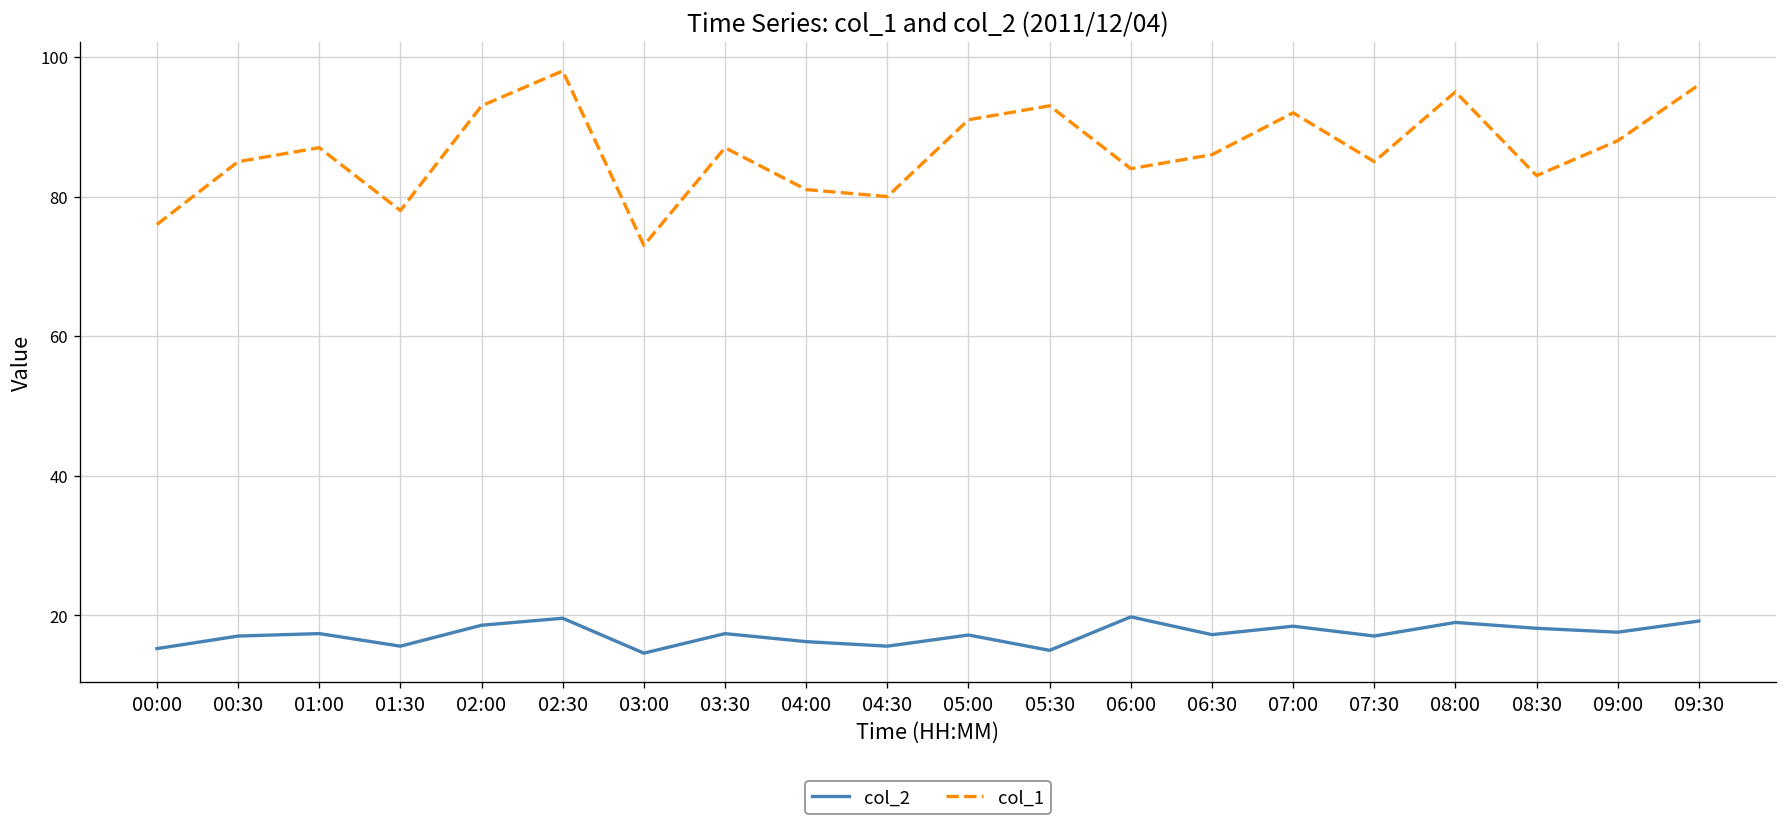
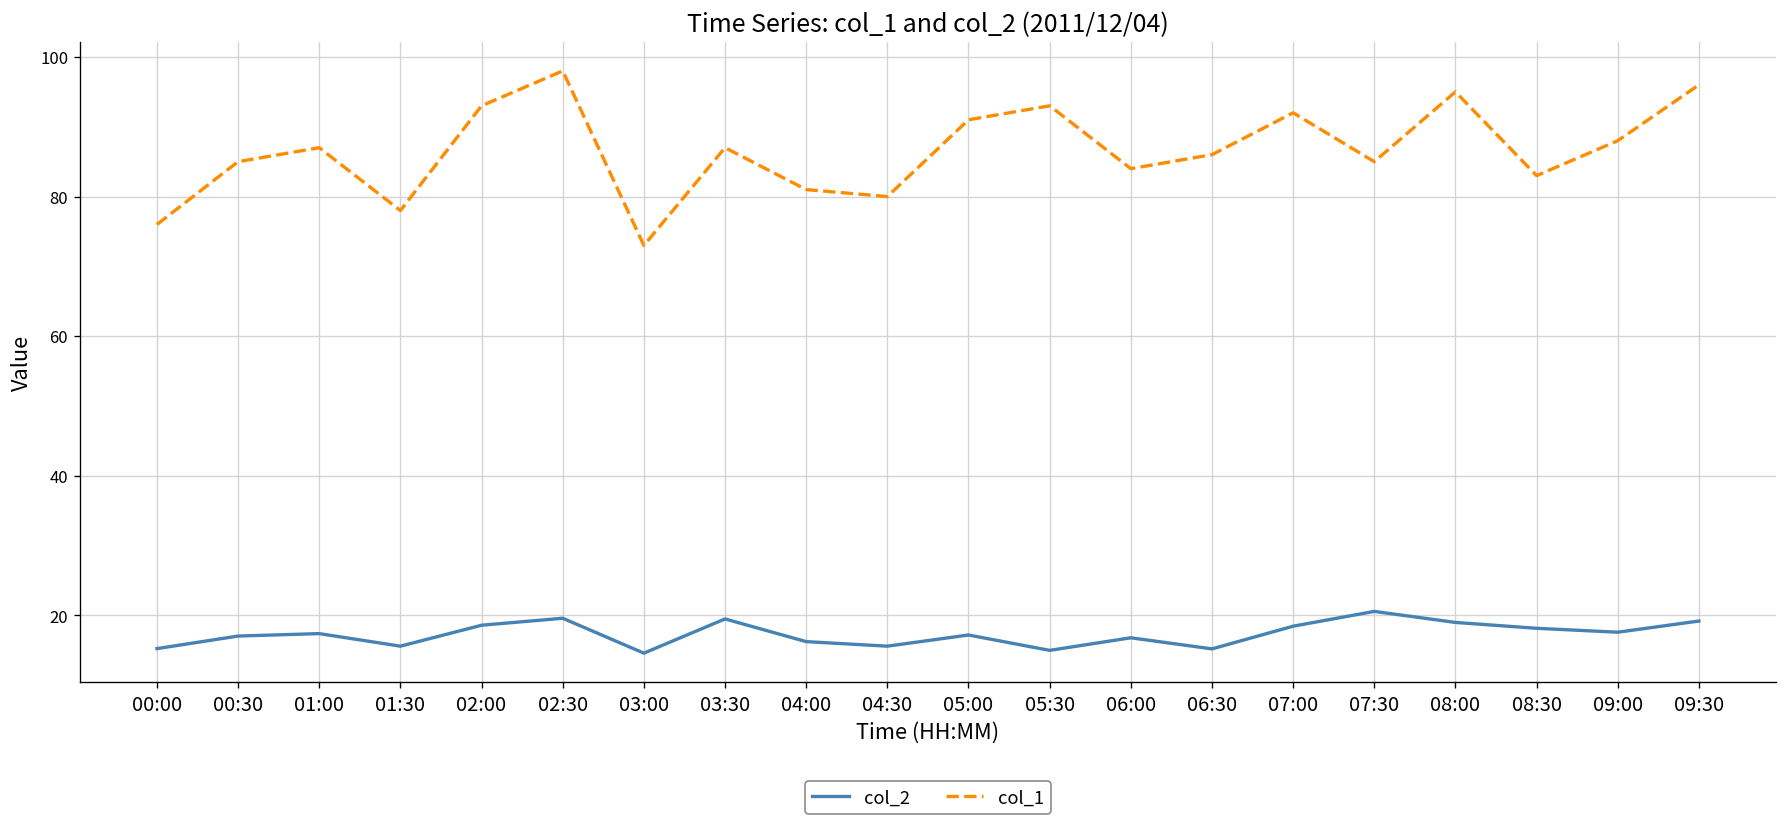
col_2, 03:30: 17 -> 20
col_2, 06:00: 20 -> 17
col_2, 06:30: 17 -> 15
col_2, 07:30: 17 -> 21
